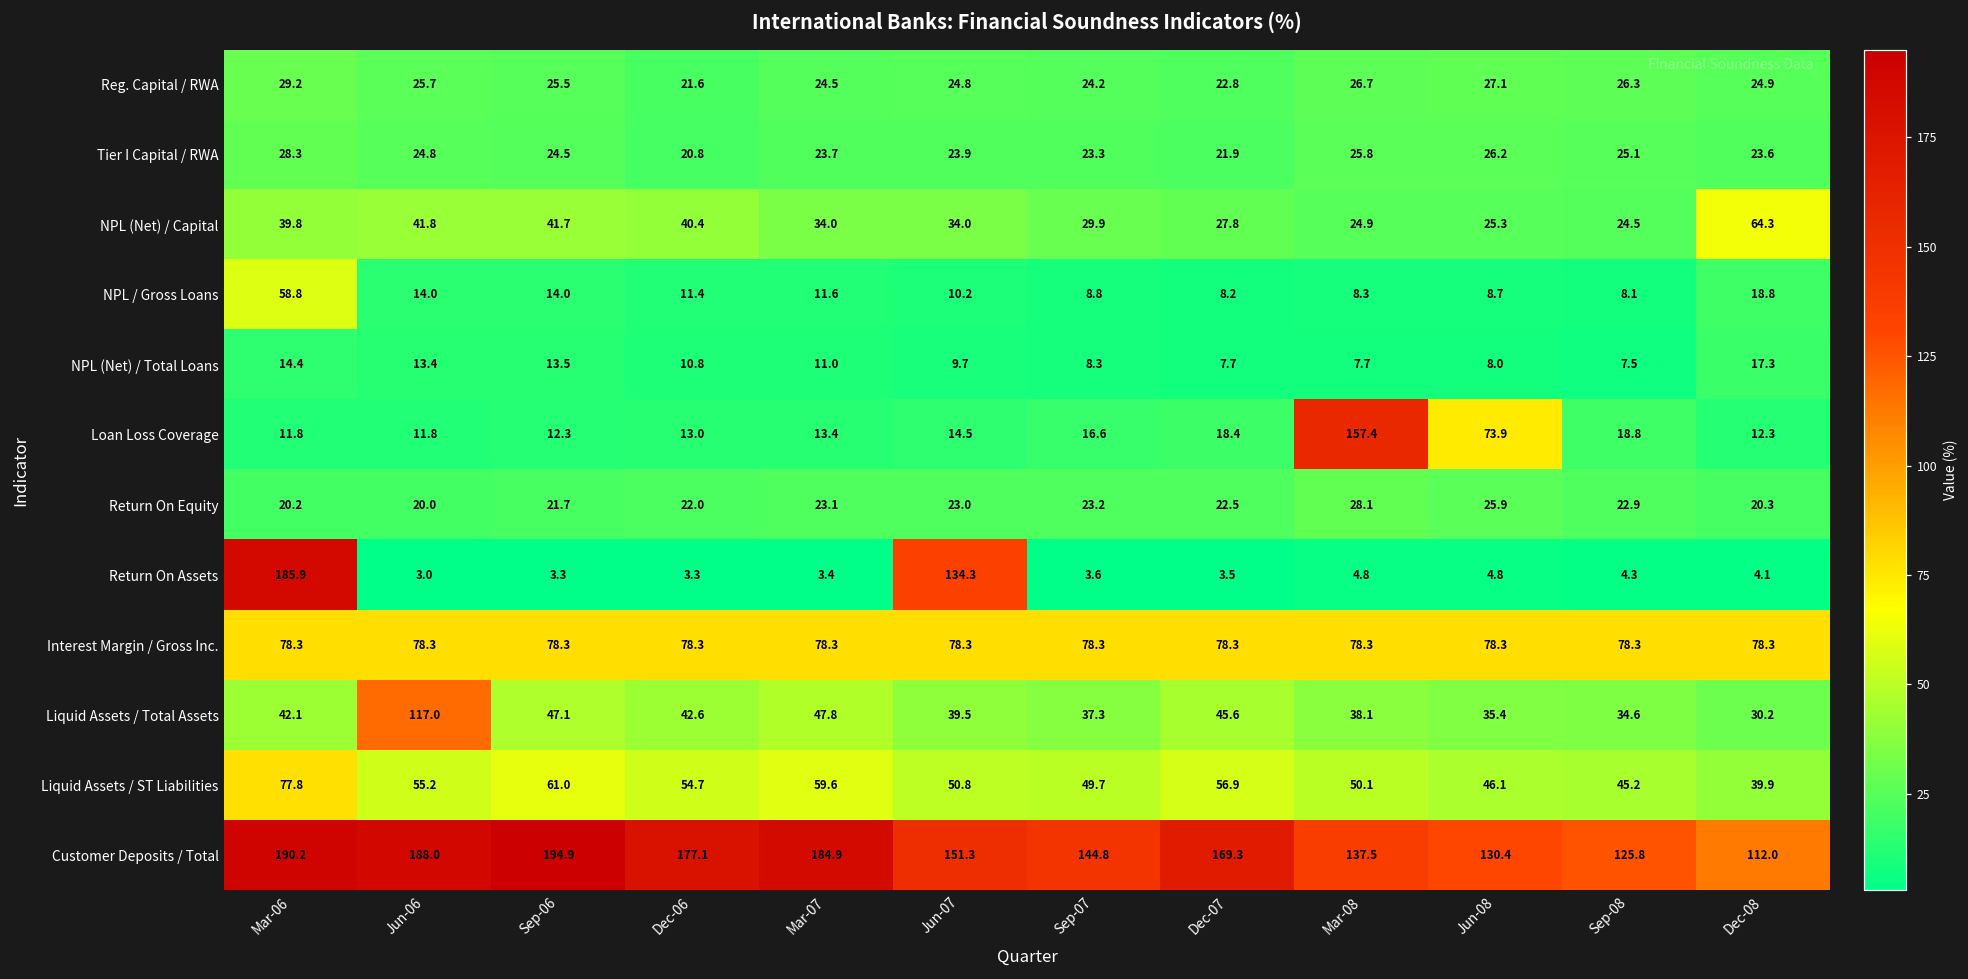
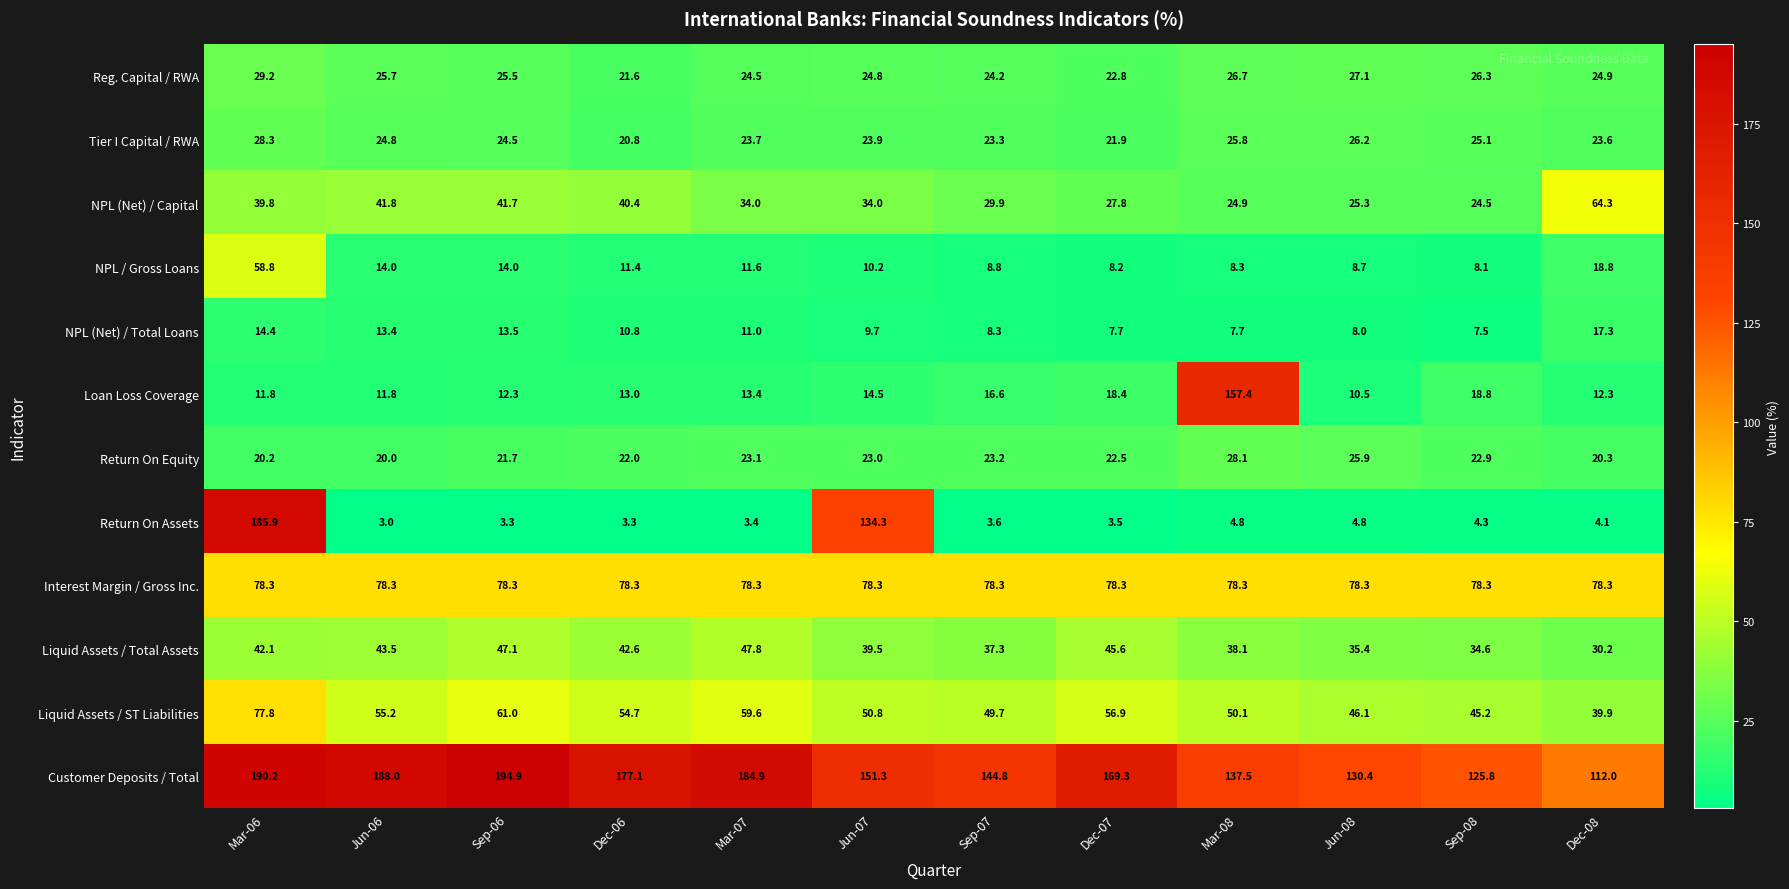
Loan Loss Coverage, Jun-08: 73.9 -> 10.5
Liquid Assets / Total Assets, Jun-06: 117.0 -> 43.5
